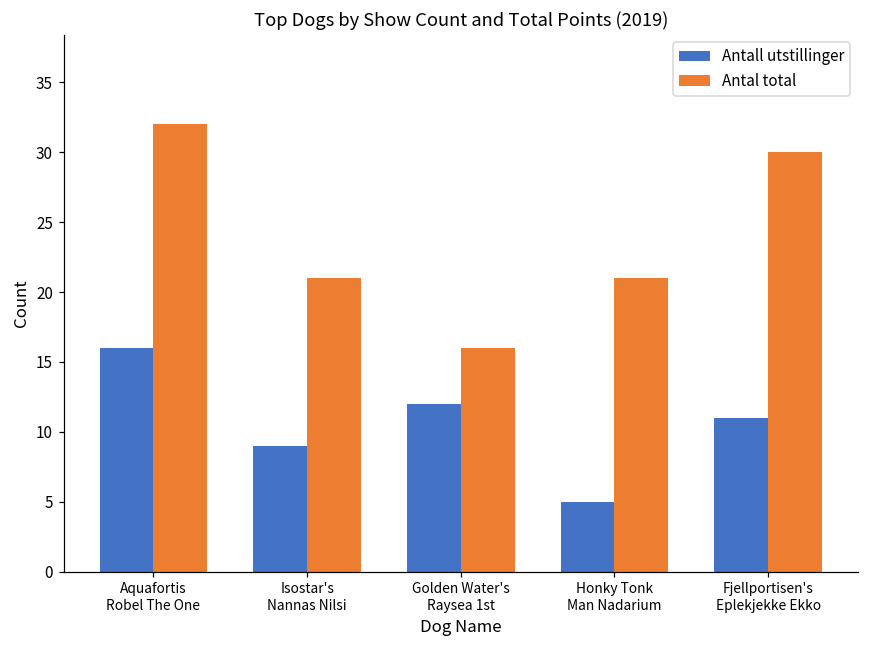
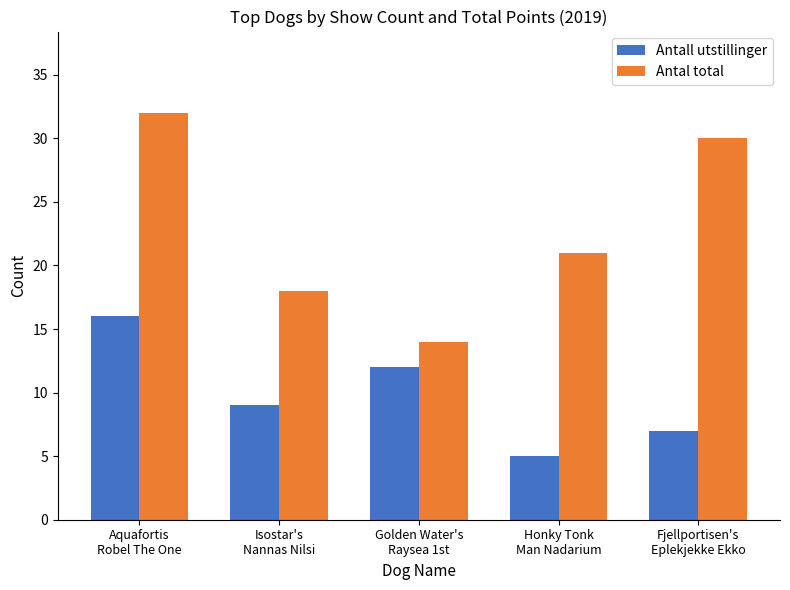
Antal total, Isostar's Nannas Nilsi: 21 -> 18
Antal total, Golden Water's Raysea 1st: 16 -> 14
Antall utstillinger, Fjellportisen's Eplekjekke Ekko: 11 -> 7
